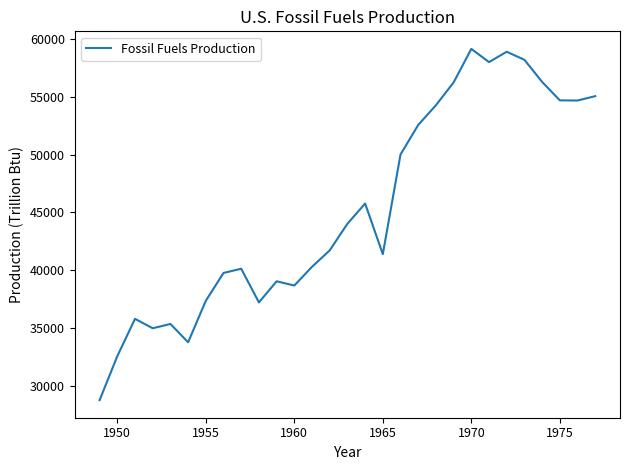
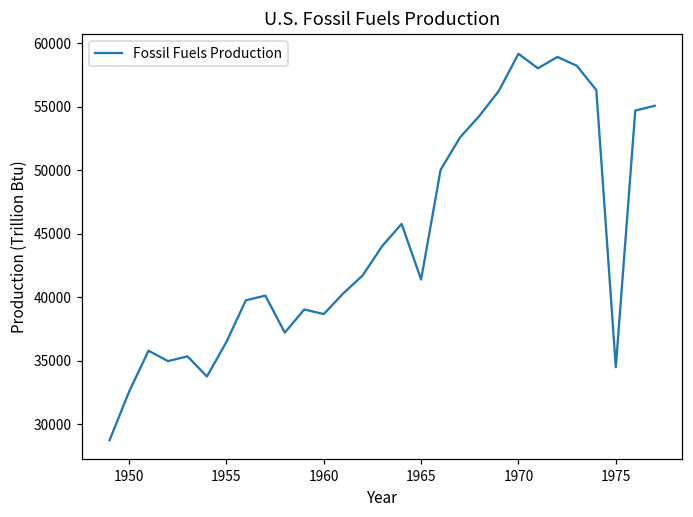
1955: 37300 -> 36500
1975: 54700 -> 34500
